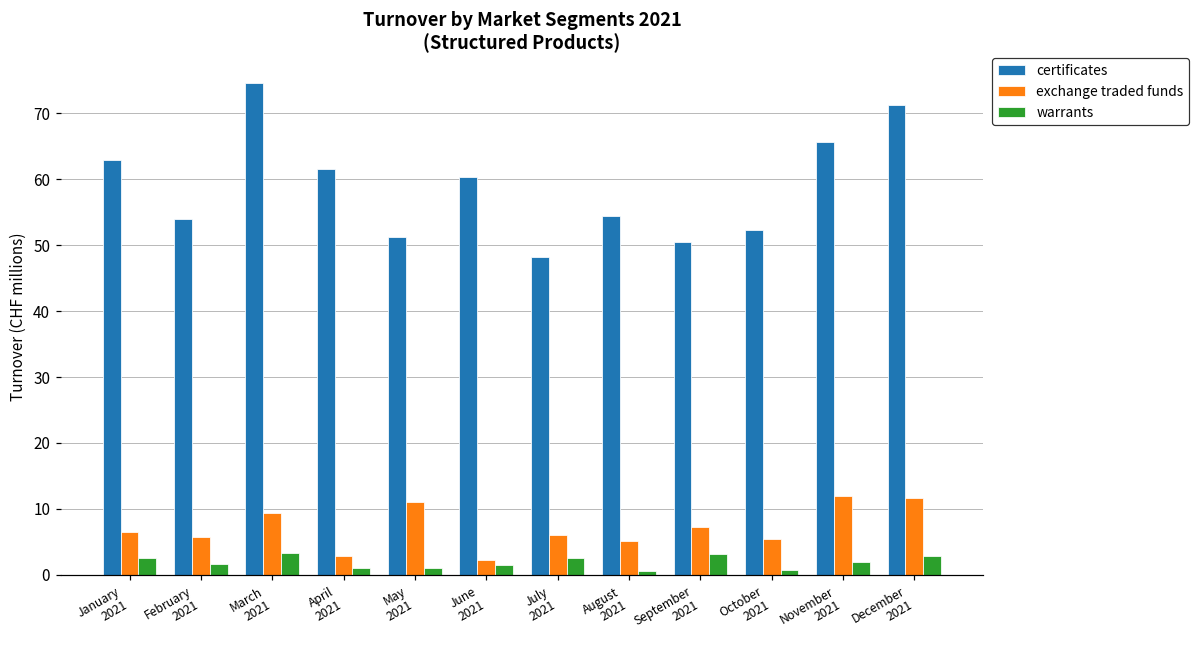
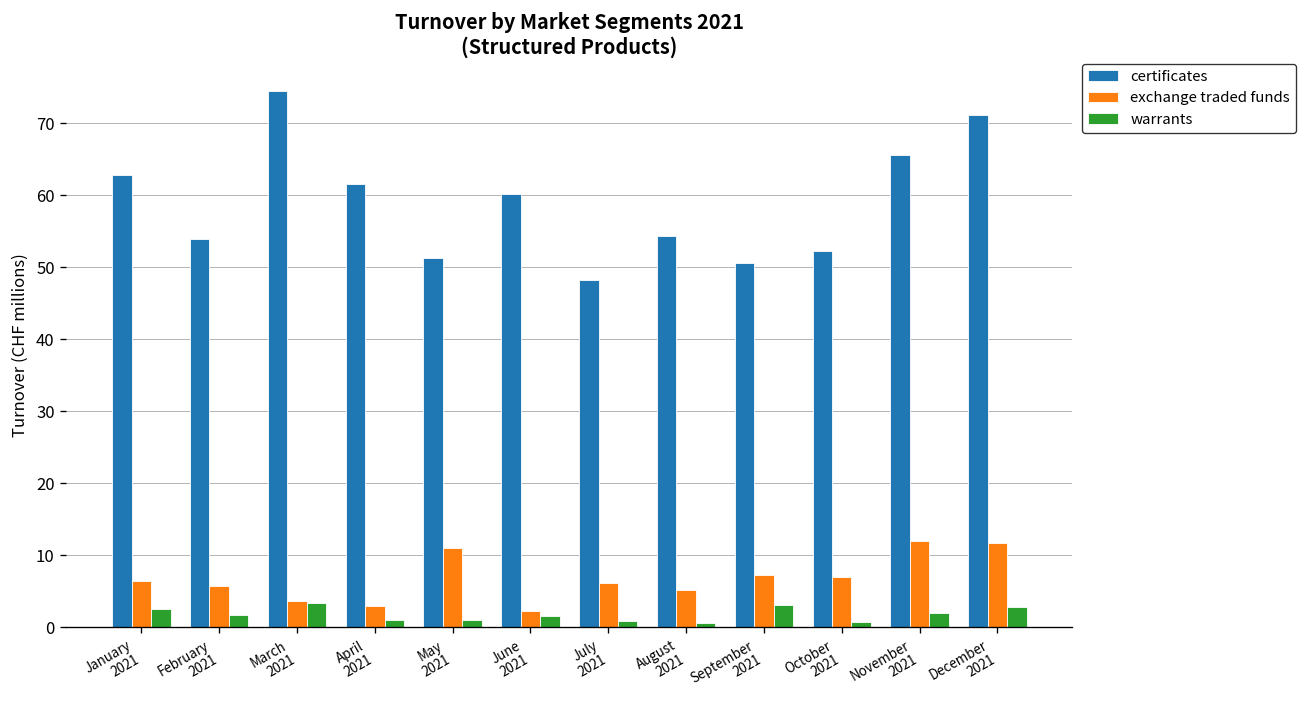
exchange traded funds, March 2021: 9 -> 4
warrants, July 2021: 2 -> 1
exchange traded funds, October 2021: 5 -> 7
